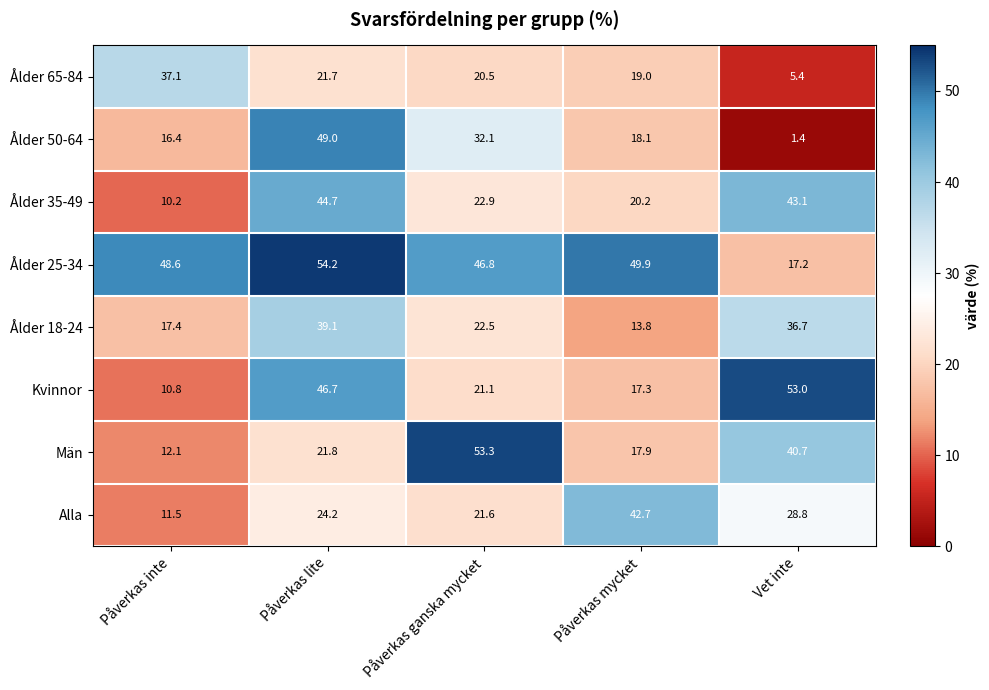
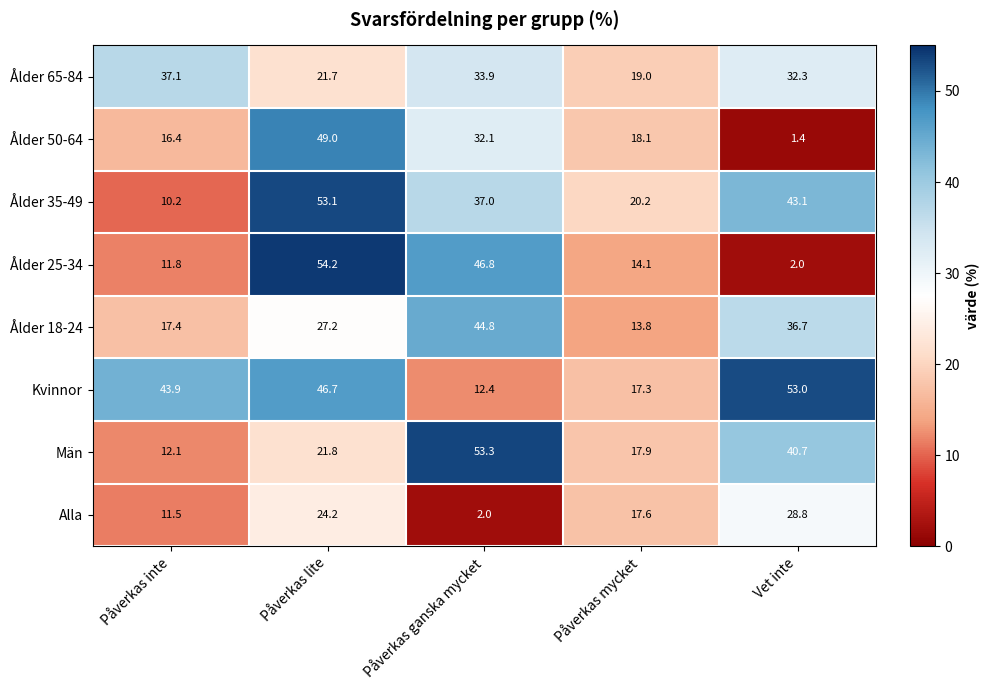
Ålder 65-84, Påverkas ganska mycket: 20.5 -> 33.9
Ålder 65-84, Vet inte: 5.4 -> 32.3
Ålder 35-49, Påverkas lite: 44.7 -> 53.1
Ålder 35-49, Påverkas ganska mycket: 22.9 -> 37.0
Ålder 25-34, Påverkas inte: 48.6 -> 11.8
Ålder 25-34, Påverkas mycket: 49.9 -> 14.1
Ålder 25-34, Vet inte: 17.2 -> 2.0
Ålder 18-24, Påverkas lite: 39.1 -> 27.2
Ålder 18-24, Påverkas ganska mycket: 22.5 -> 44.8
Kvinnor, Påverkas inte: 10.8 -> 43.9
Kvinnor, Påverkas ganska mycket: 21.1 -> 12.4
Alla, Påverkas ganska mycket: 21.6 -> 2.0
Alla, Påverkas mycket: 42.7 -> 17.6
